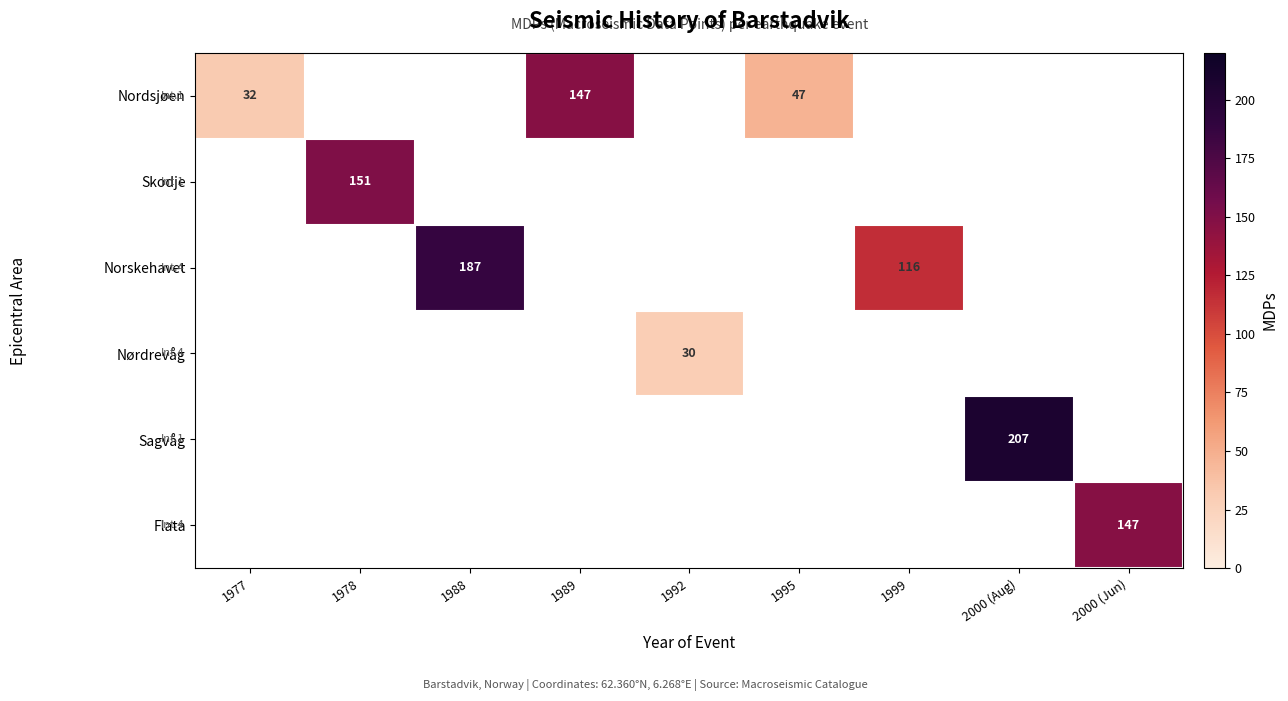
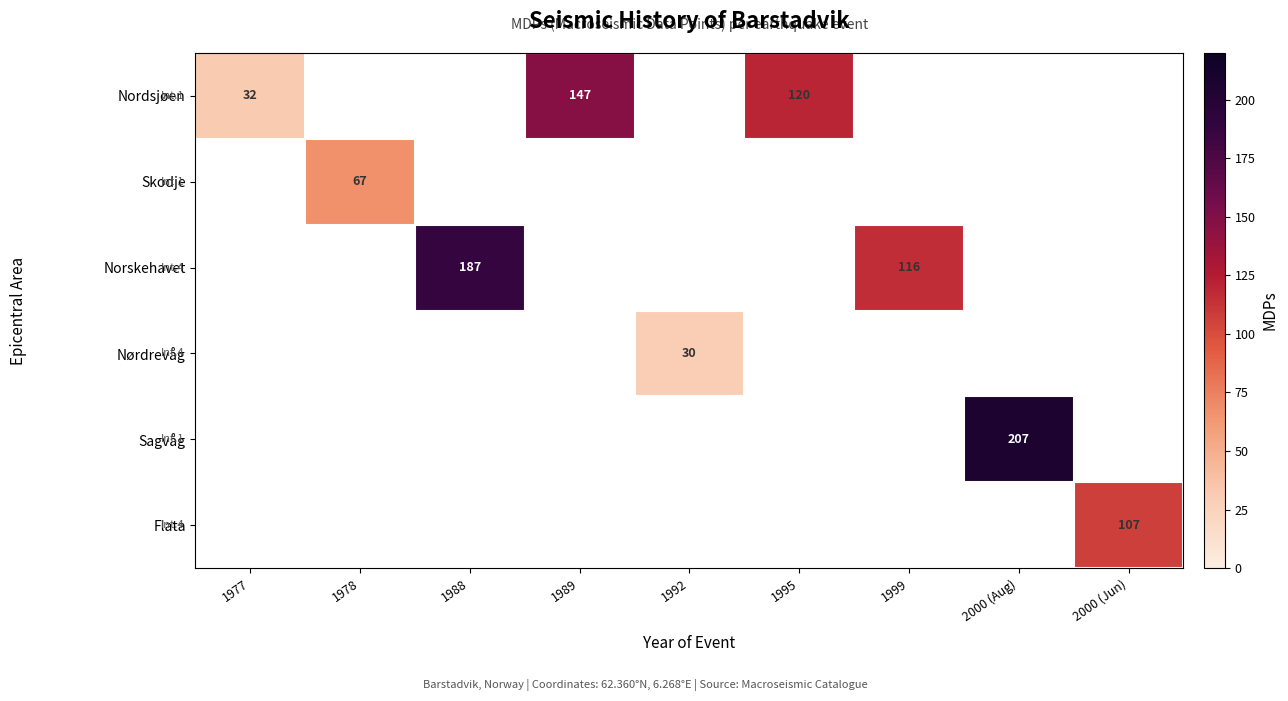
Nordsjøen, 1995: 47 -> 120
Skodje, 1978: 151 -> 67
Flata, 2000 (Jun): 147 -> 107
